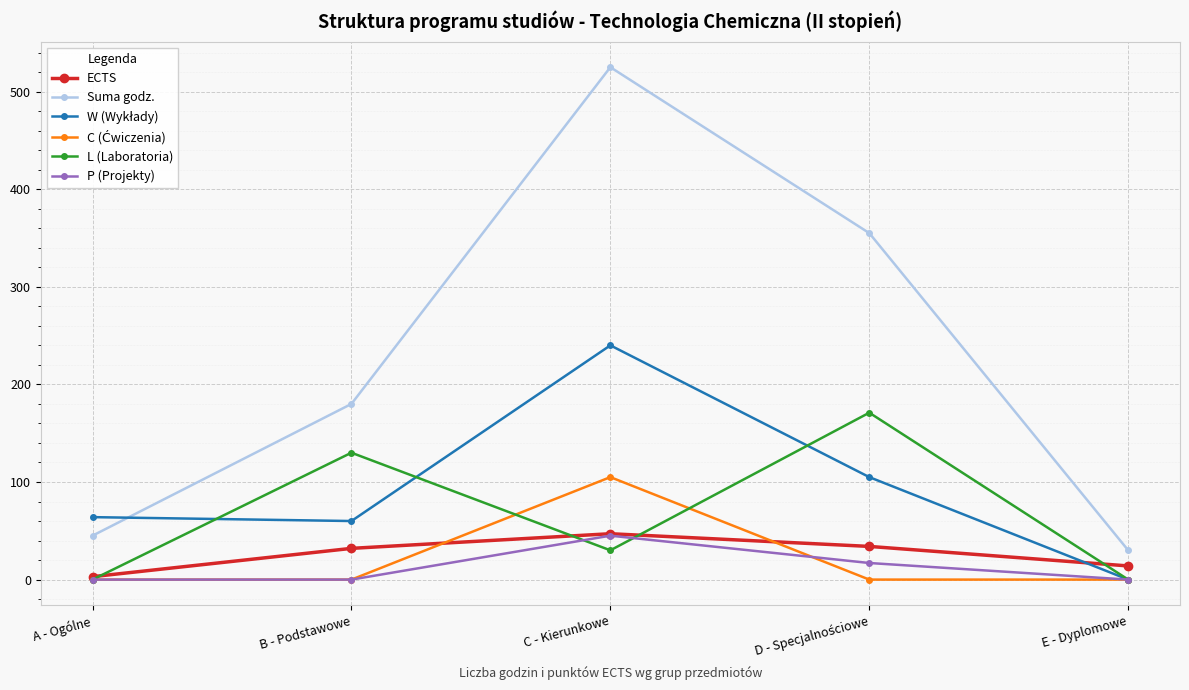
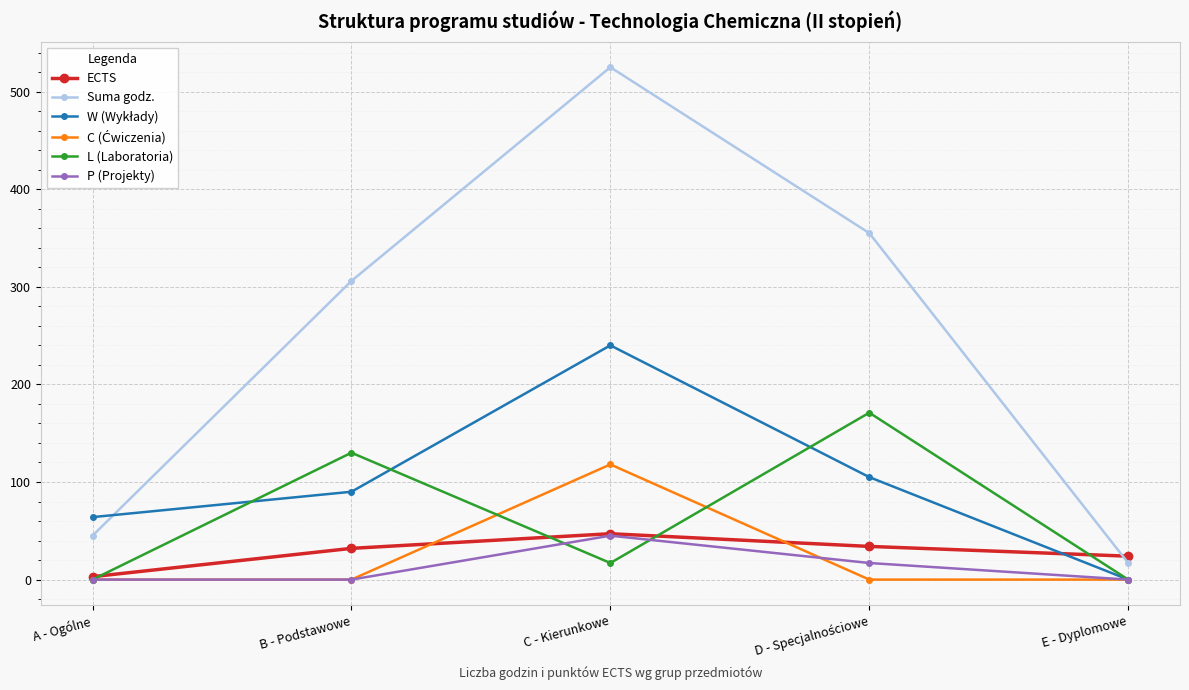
Suma godz., B - Podstawowe: 180 -> 310
W (Wykłady), B - Podstawowe: 60 -> 90
C (Ćwiczenia), C - Kierunkowe: 110 -> 120
L (Laboratoria), C - Kierunkowe: 30 -> 20
ECTS, E - Dyplomowe: 10 -> 20
Suma godz., E - Dyplomowe: 30 -> 20
